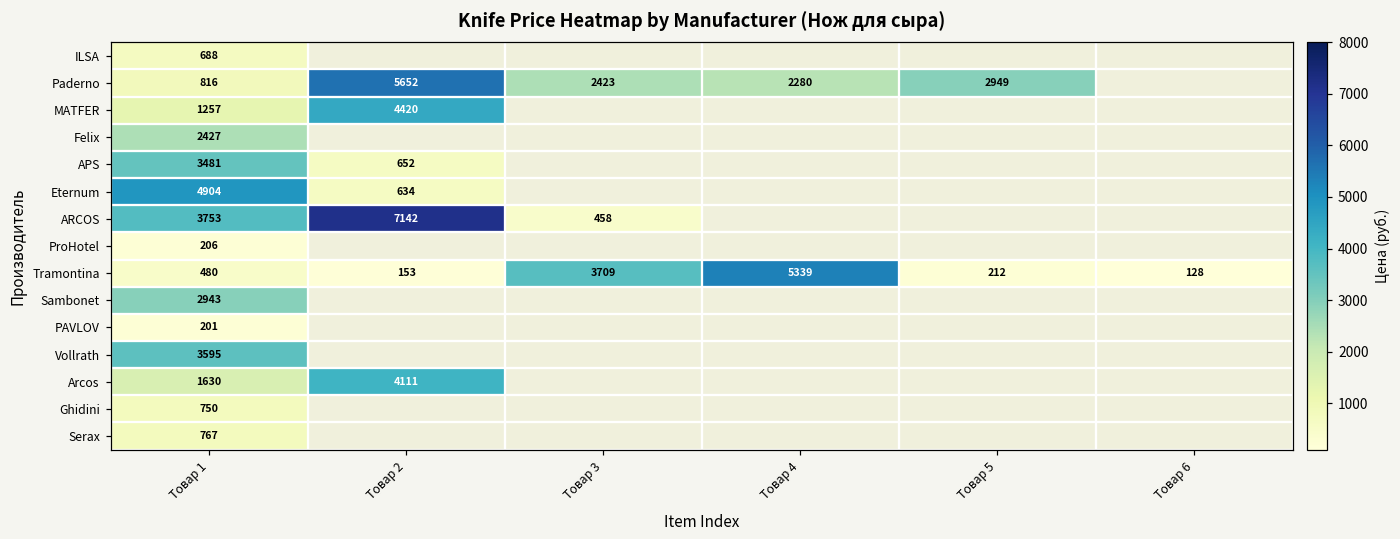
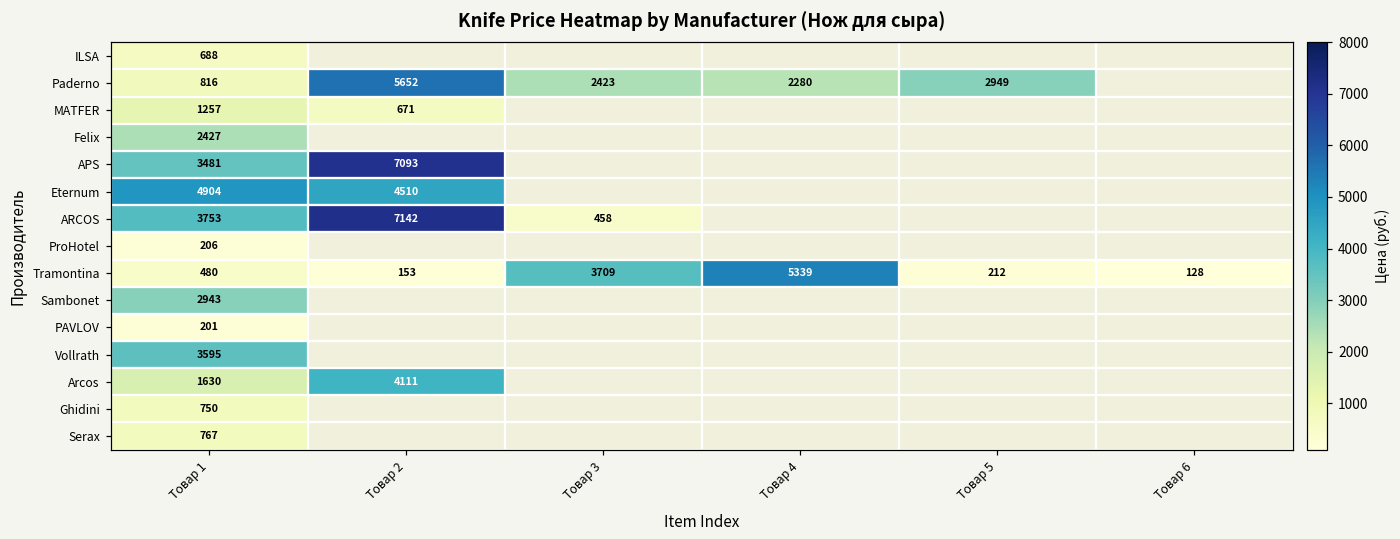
MATFER, Товар 2: 4420 -> 671
APS, Товар 2: 652 -> 7093
Eternum, Товар 2: 634 -> 4510
